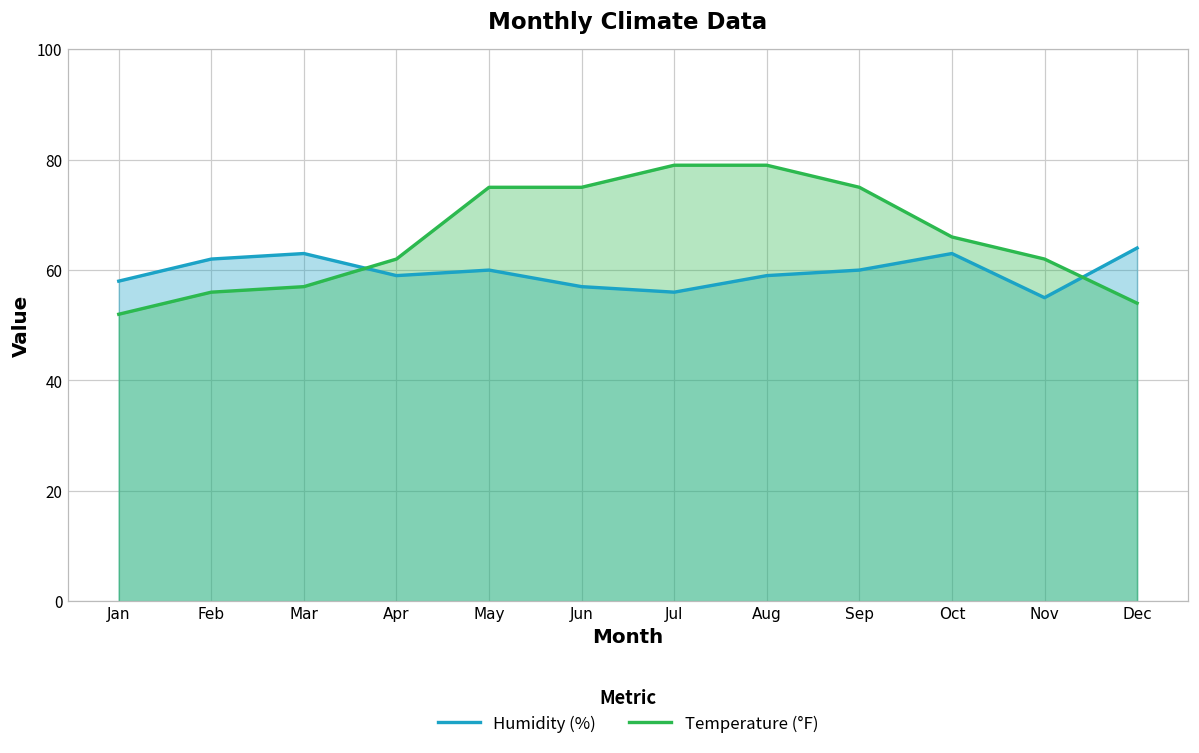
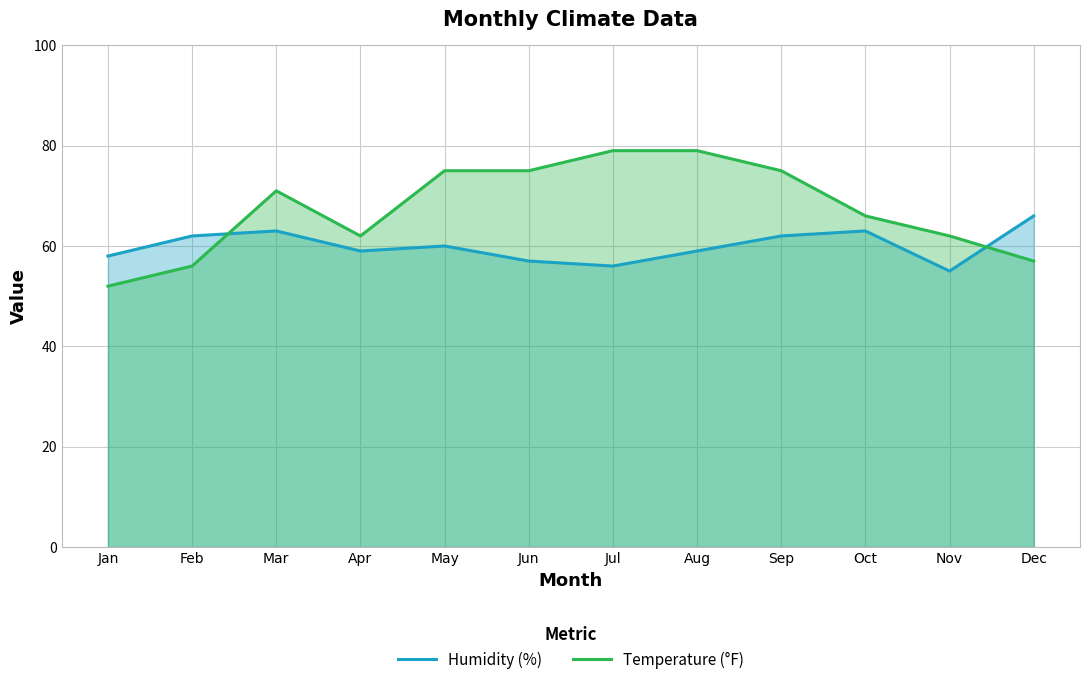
Temperature (°F), Mar: 57 -> 71
Humidity (%), Sep: 60 -> 62
Humidity (%), Dec: 64 -> 66
Temperature (°F), Dec: 54 -> 57
